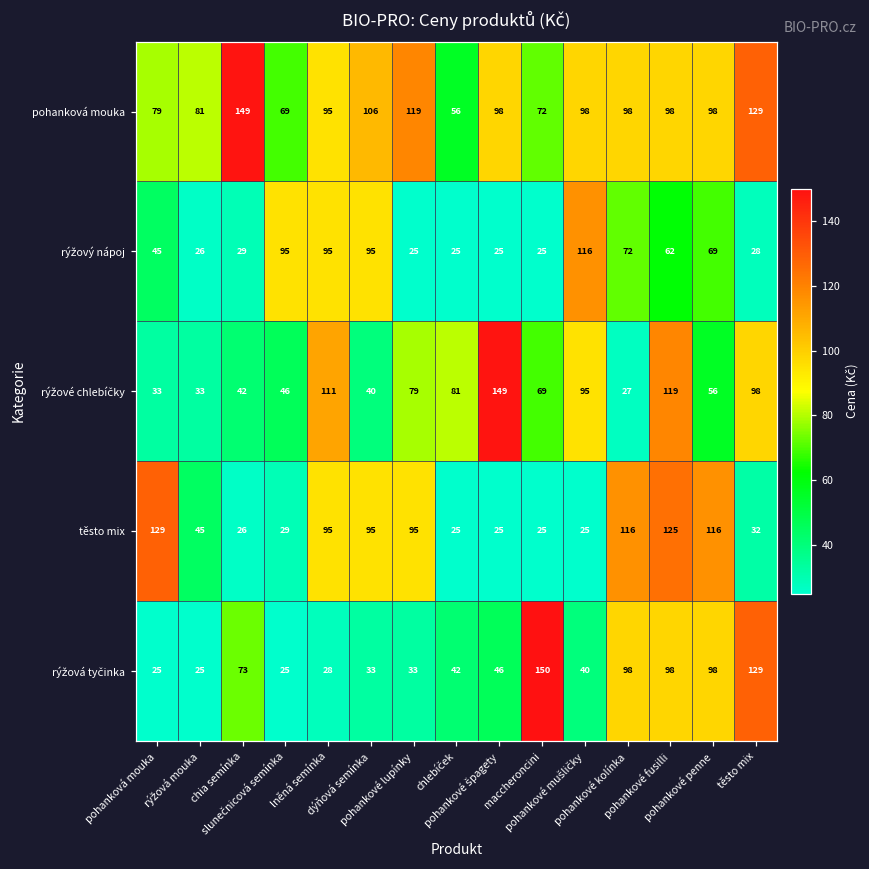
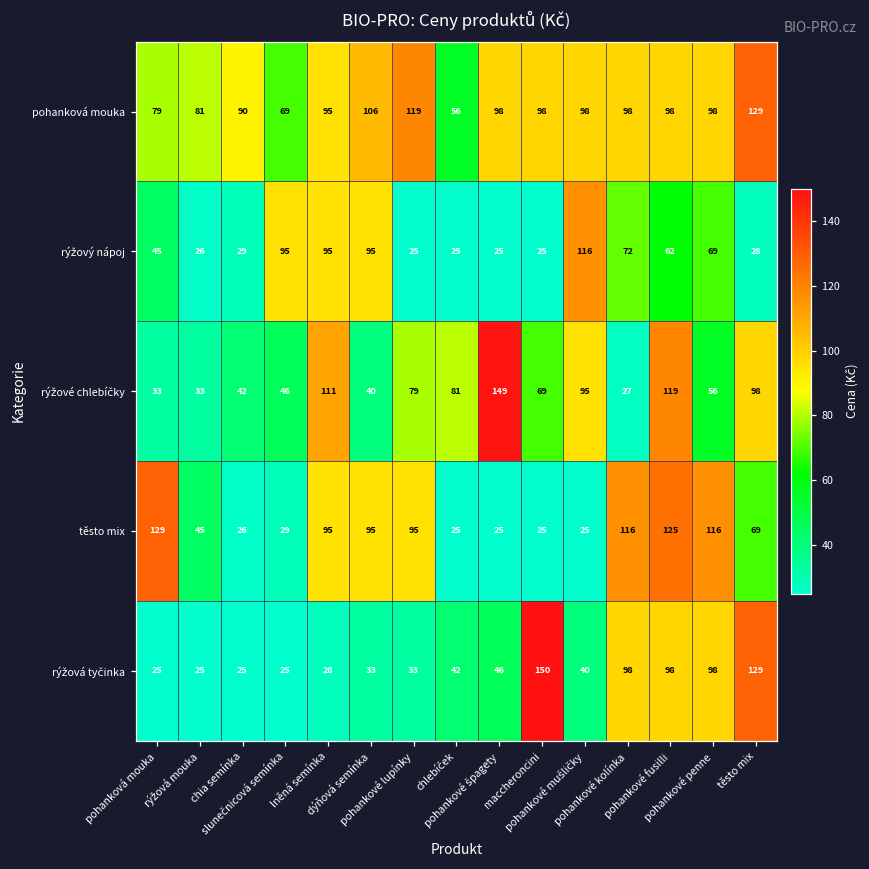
pohanková mouka, chia semínka: 149 -> 90
pohanková mouka, maccheroncini: 72 -> 98
těsto mix, těsto mix: 32 -> 69
rýžová tyčinka, chia semínka: 73 -> 25
